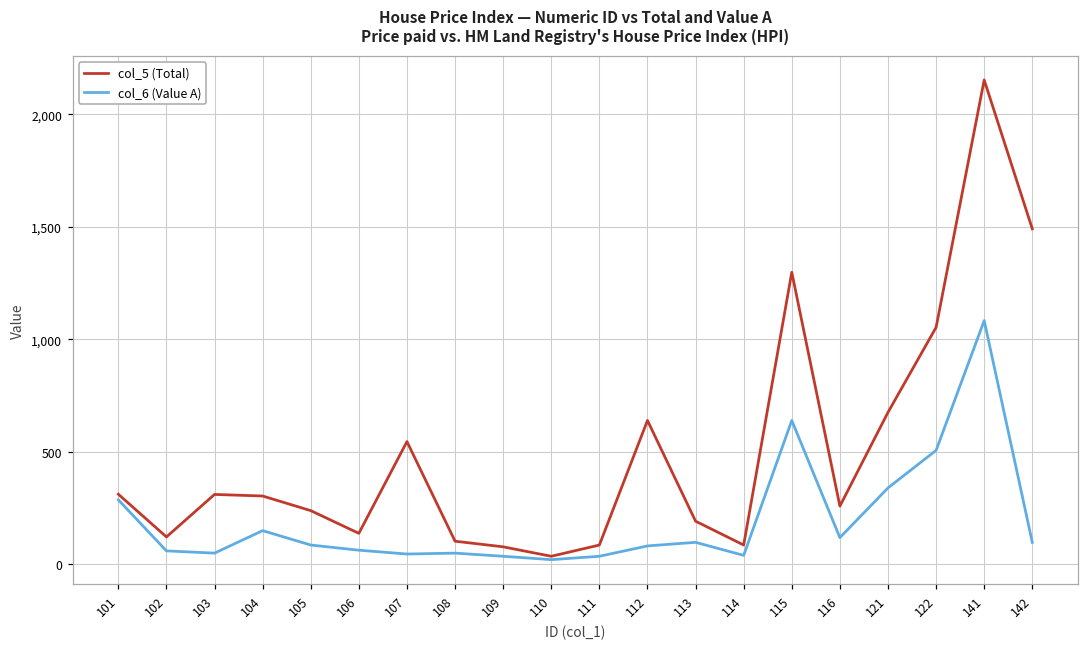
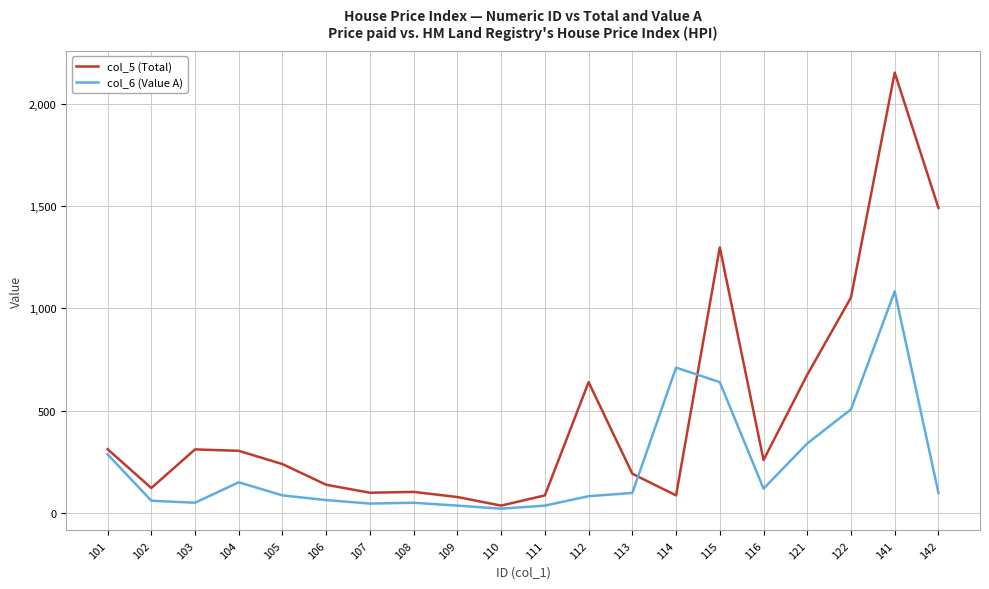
col_5 (Total), 107: 550 -> 100
col_6 (Value A), 114: 40 -> 710
